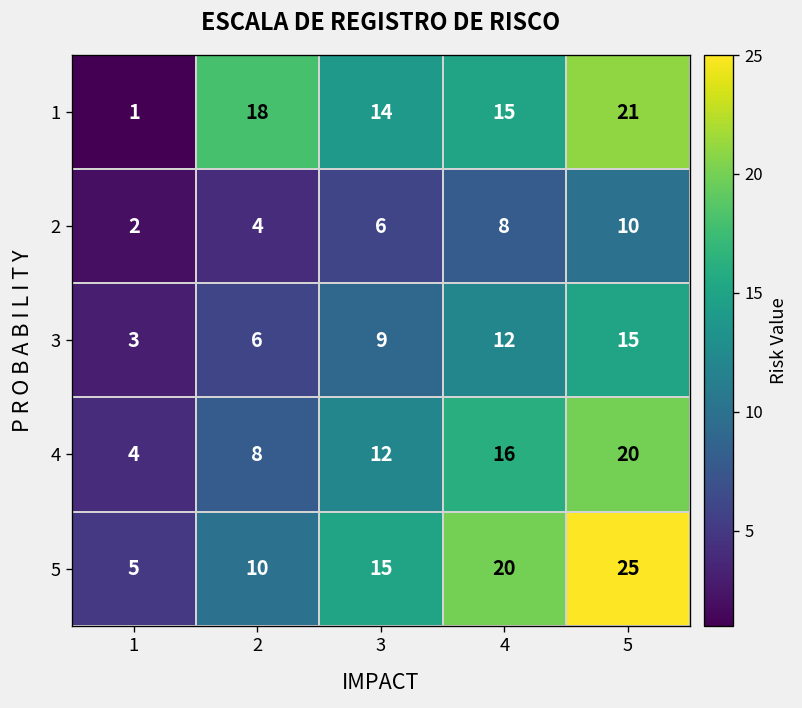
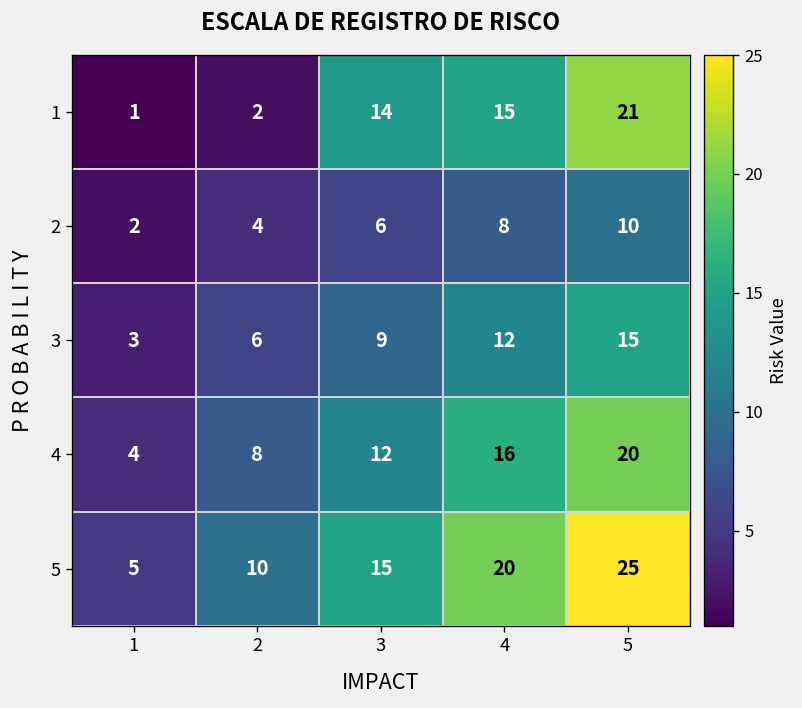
1, 2: 18 -> 2
